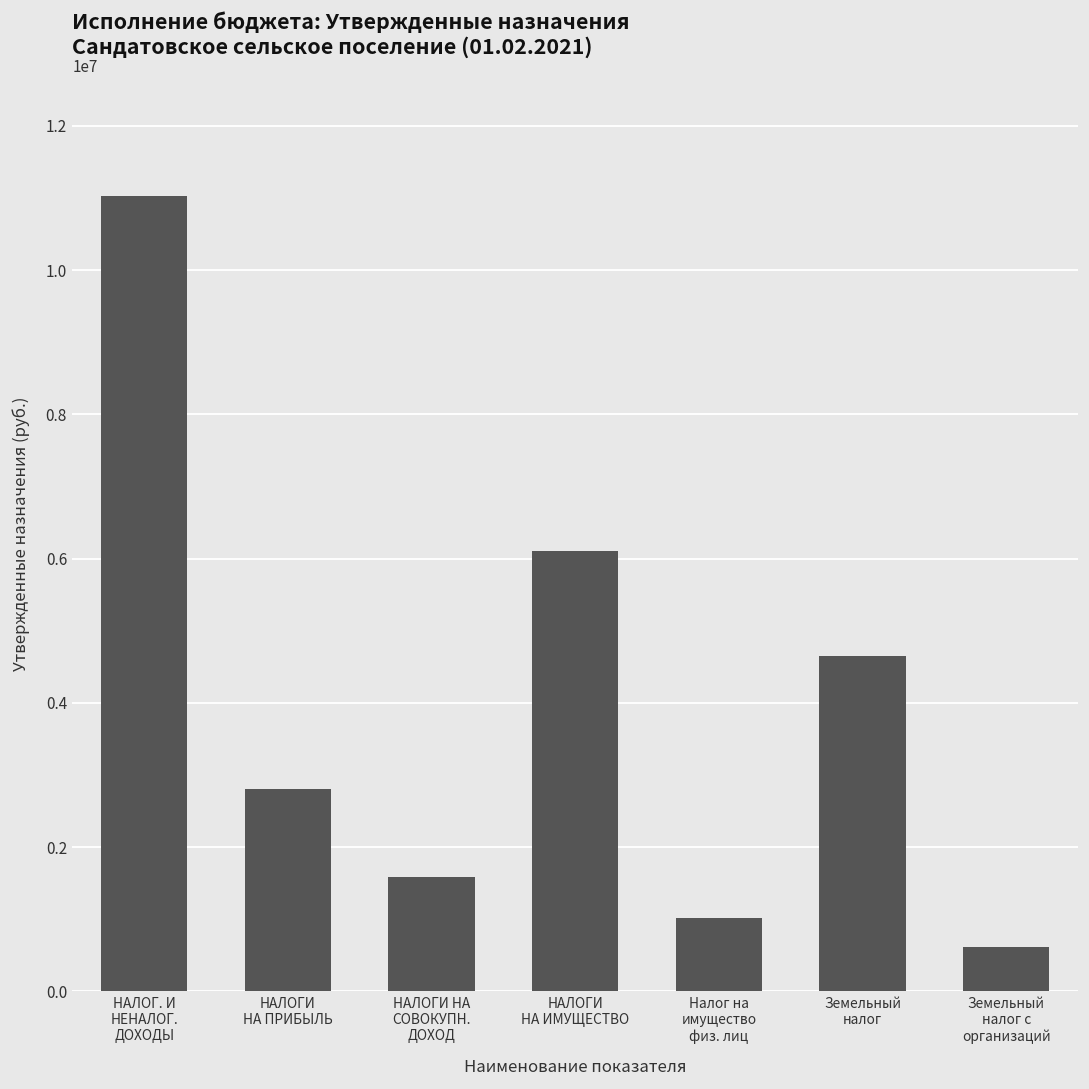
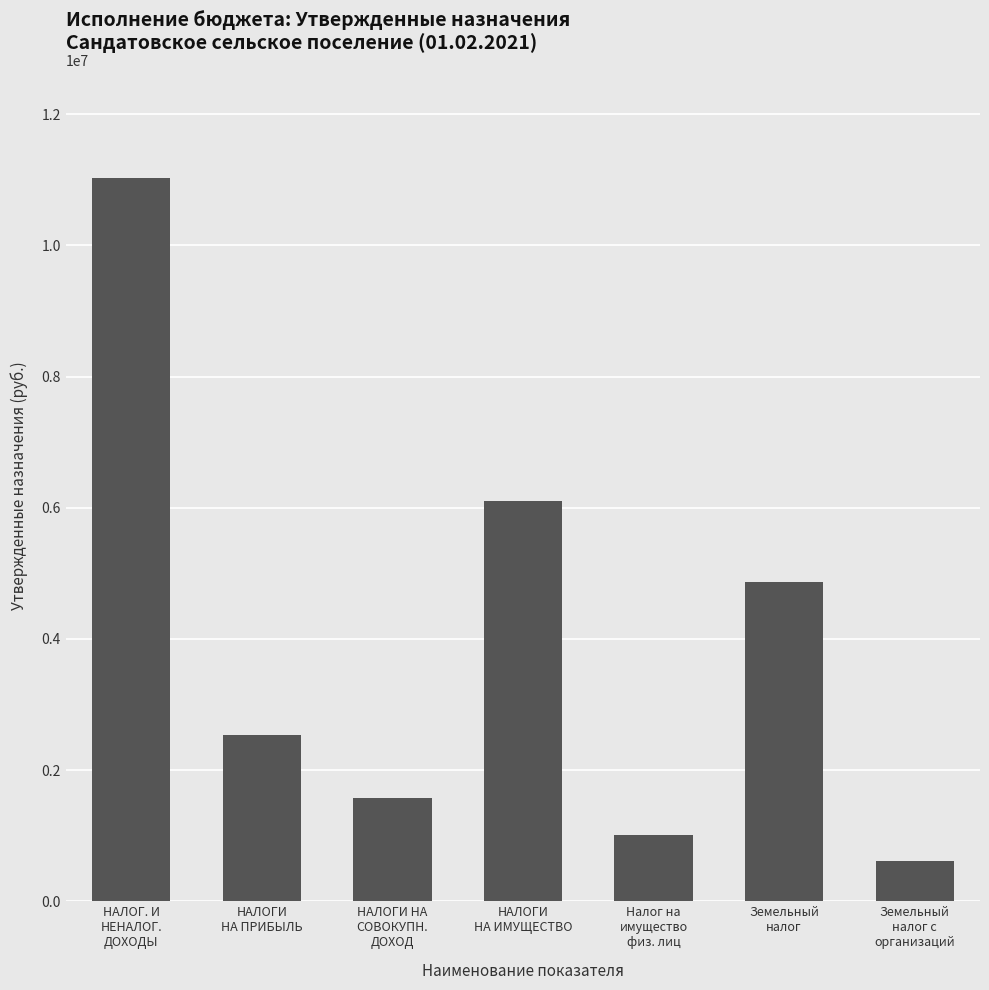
НАЛОГИ НА ПРИБЫЛЬ: 2800000 -> 2500000
Земельный налог: 4700000 -> 4900000
